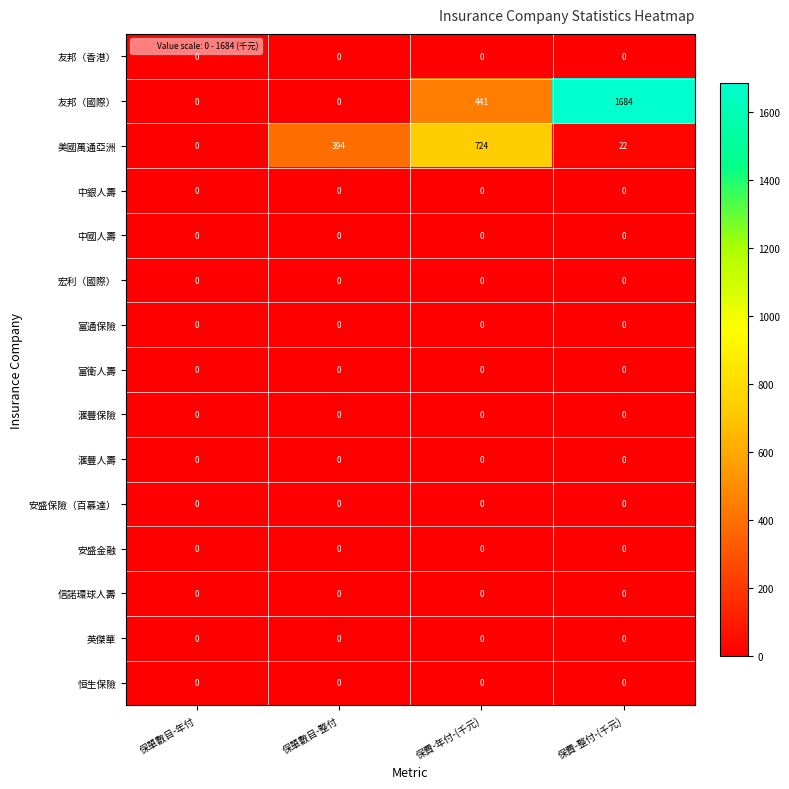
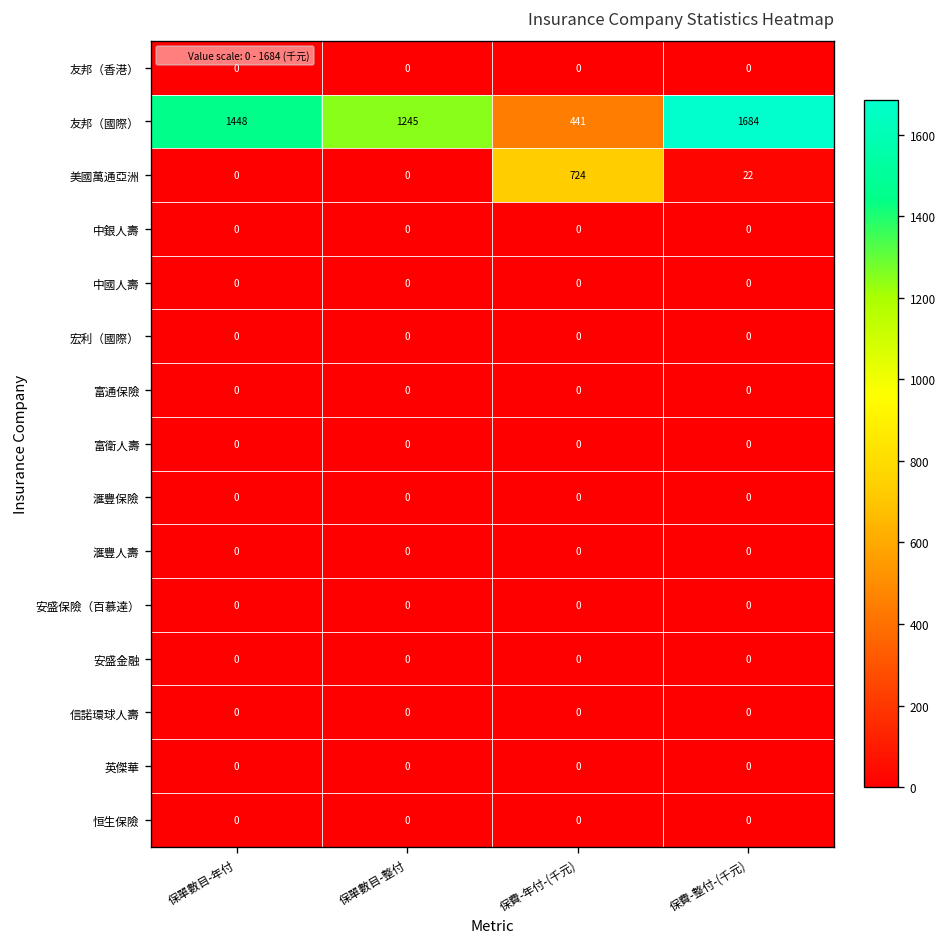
友邦（國際）, 保單數目-年付: 0 -> 1448
友邦（國際）, 保單數目-整付: 0 -> 1245
美國萬通亞洲, 保單數目-整付: 394 -> 0
